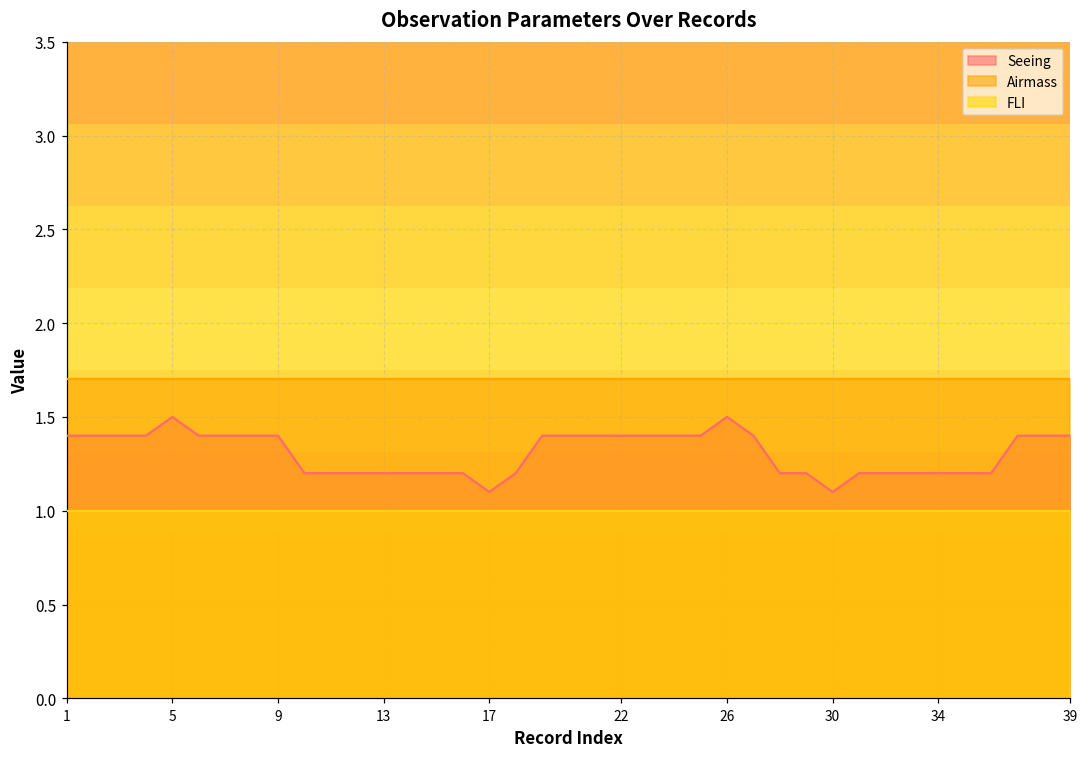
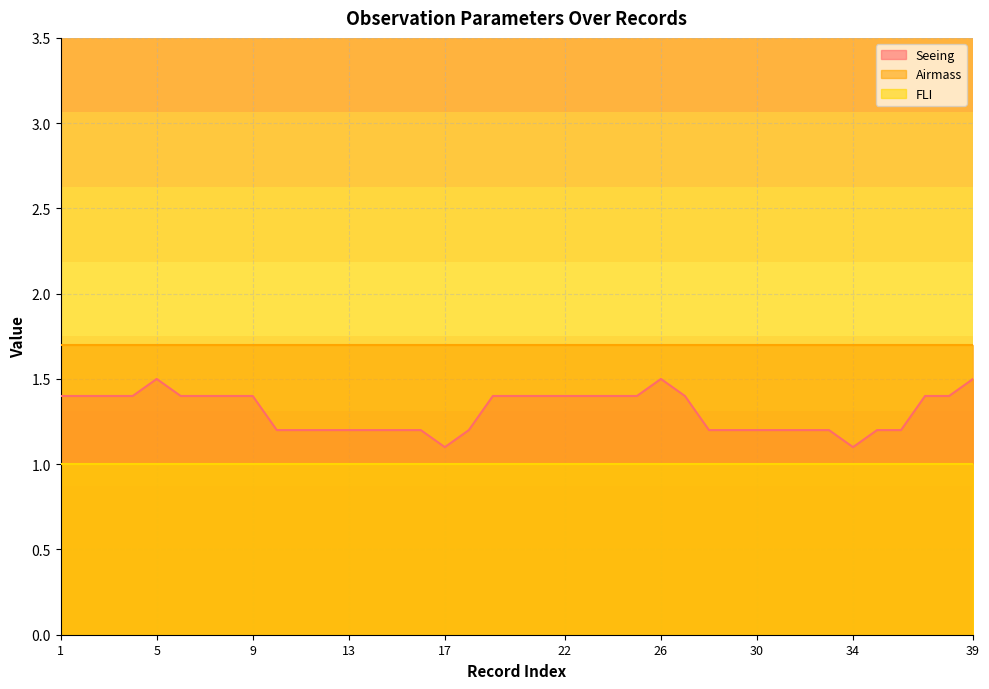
Seeing, 30: 1.1 -> 1.2
Seeing, 34: 1.2 -> 1.1
Seeing, 39: 1.4 -> 1.5
